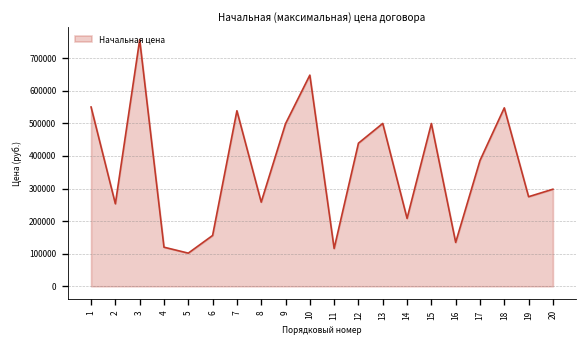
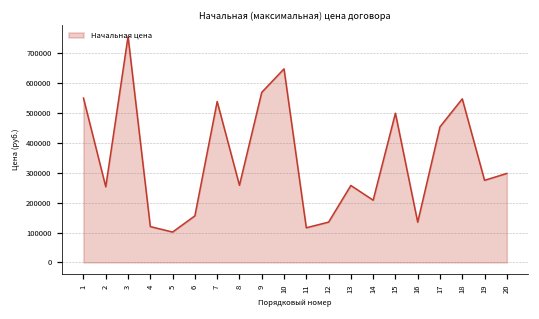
9: 500000 -> 570000
12: 440000 -> 140000
13: 500000 -> 260000
17: 390000 -> 450000
